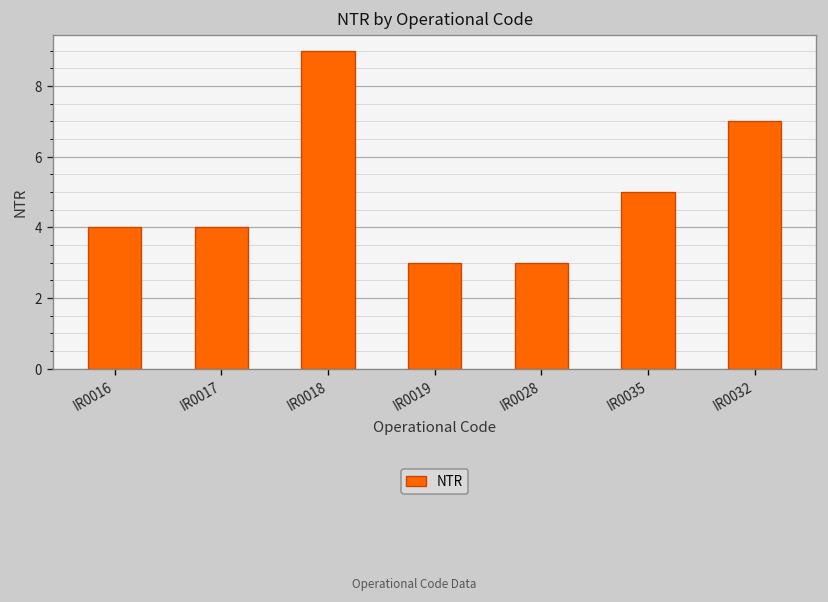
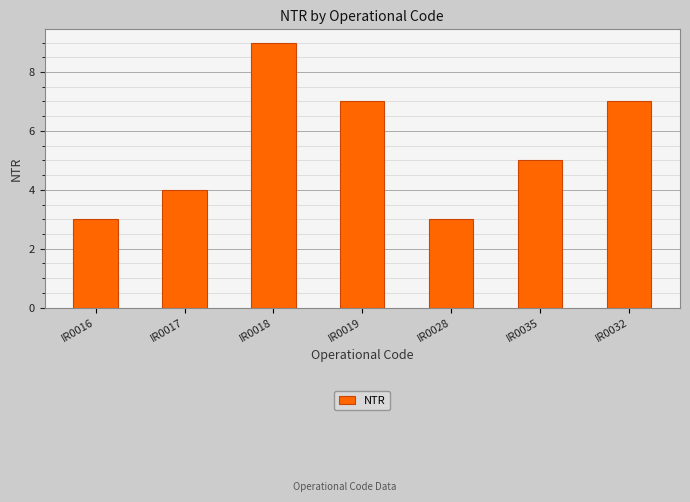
IR0016: 4 -> 3
IR0019: 3 -> 7
